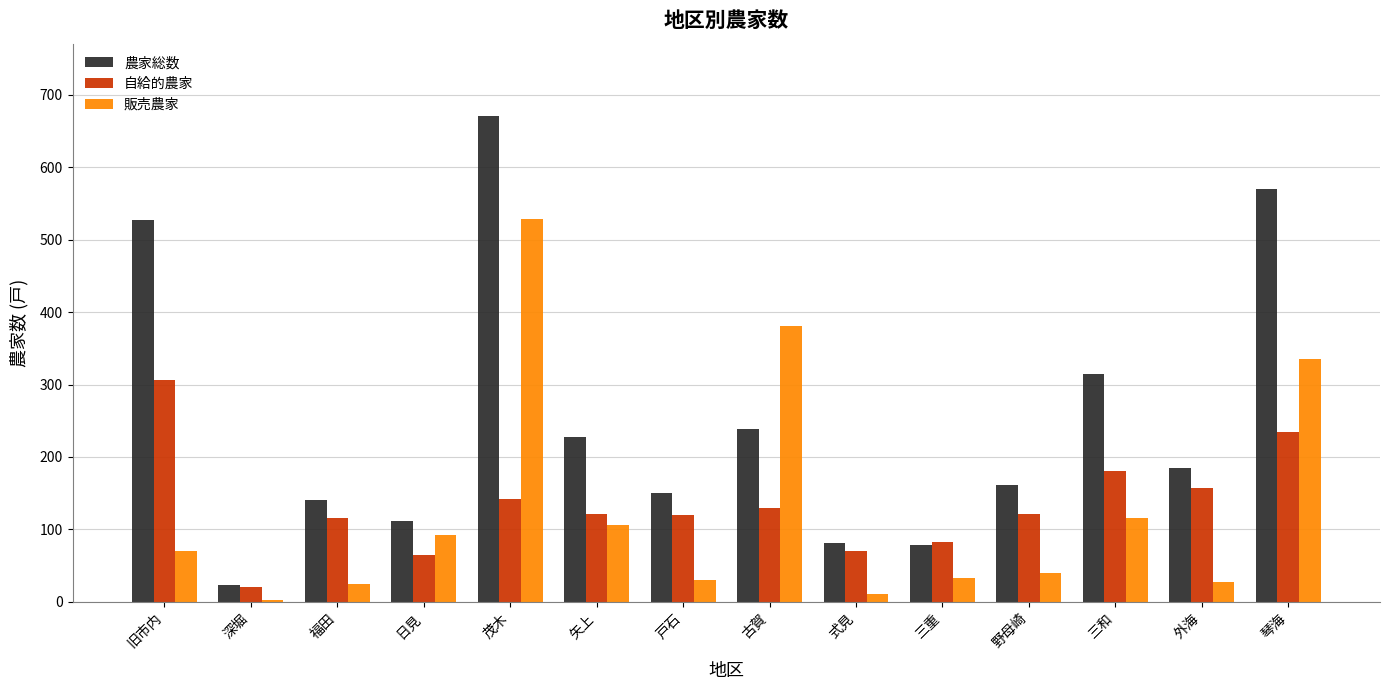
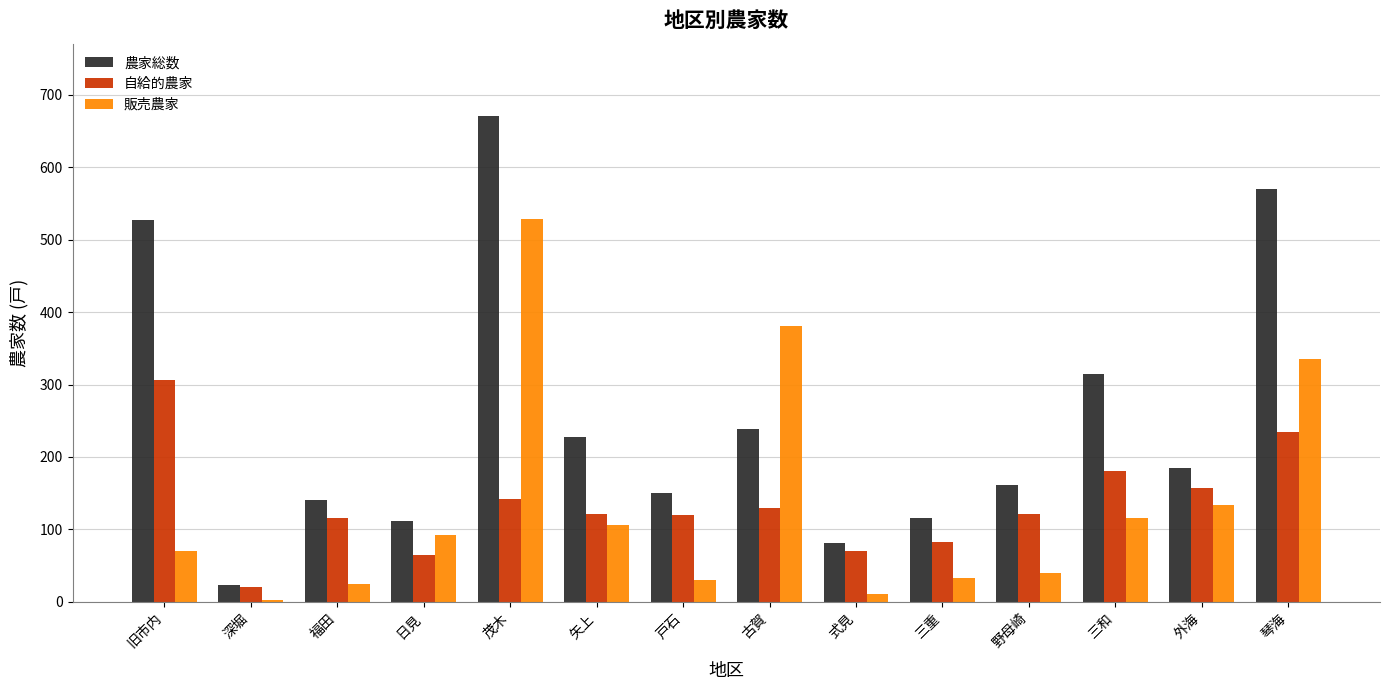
農家総数, 三重: 80 -> 120
販売農家, 外海: 30 -> 130
